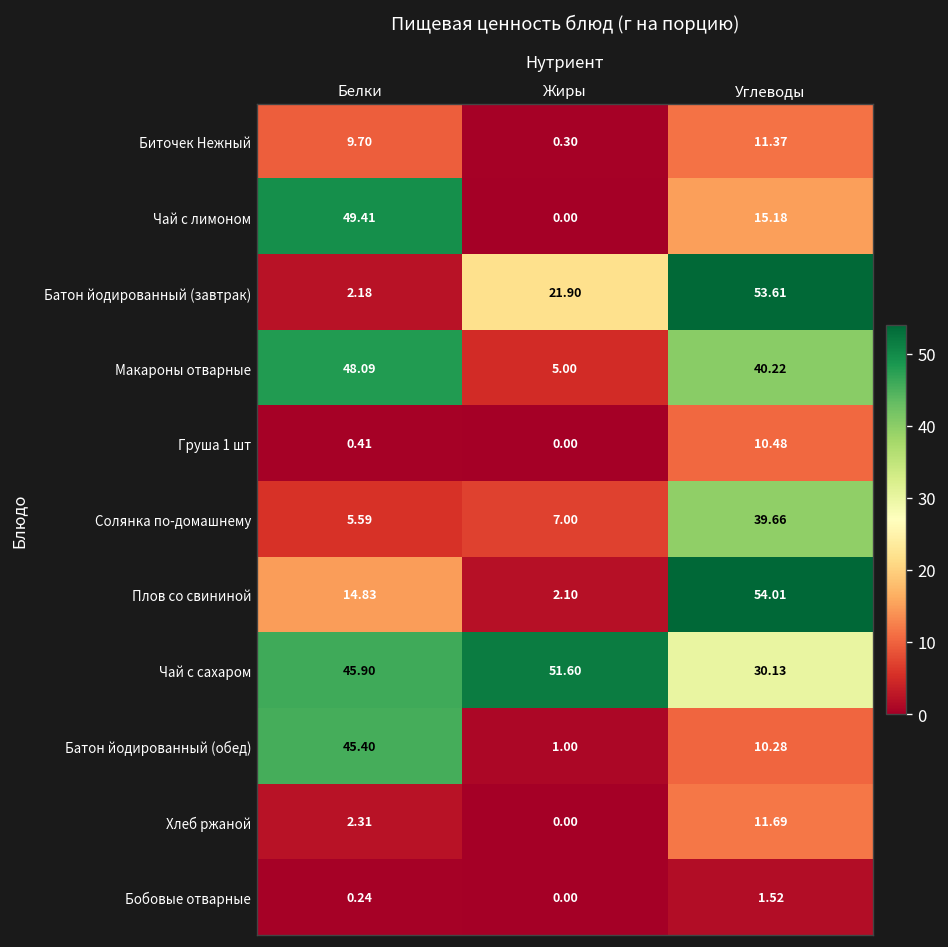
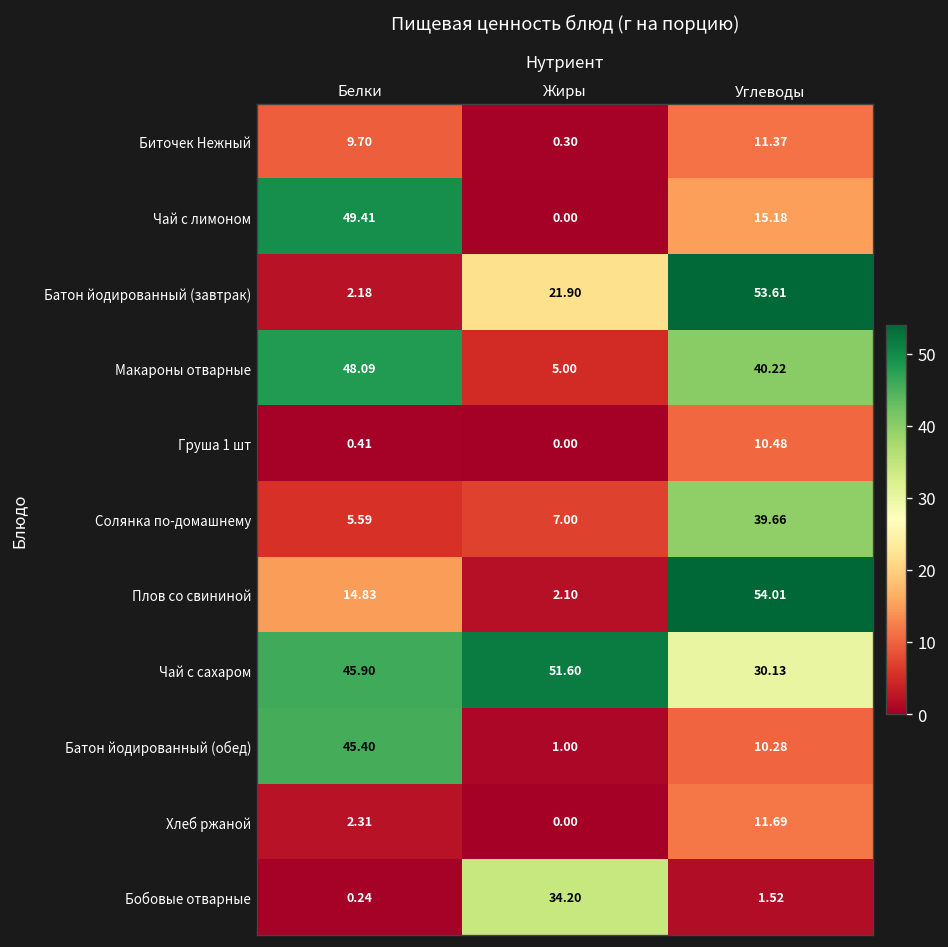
Бобовые отварные, Жиры: 0.00 -> 34.20
